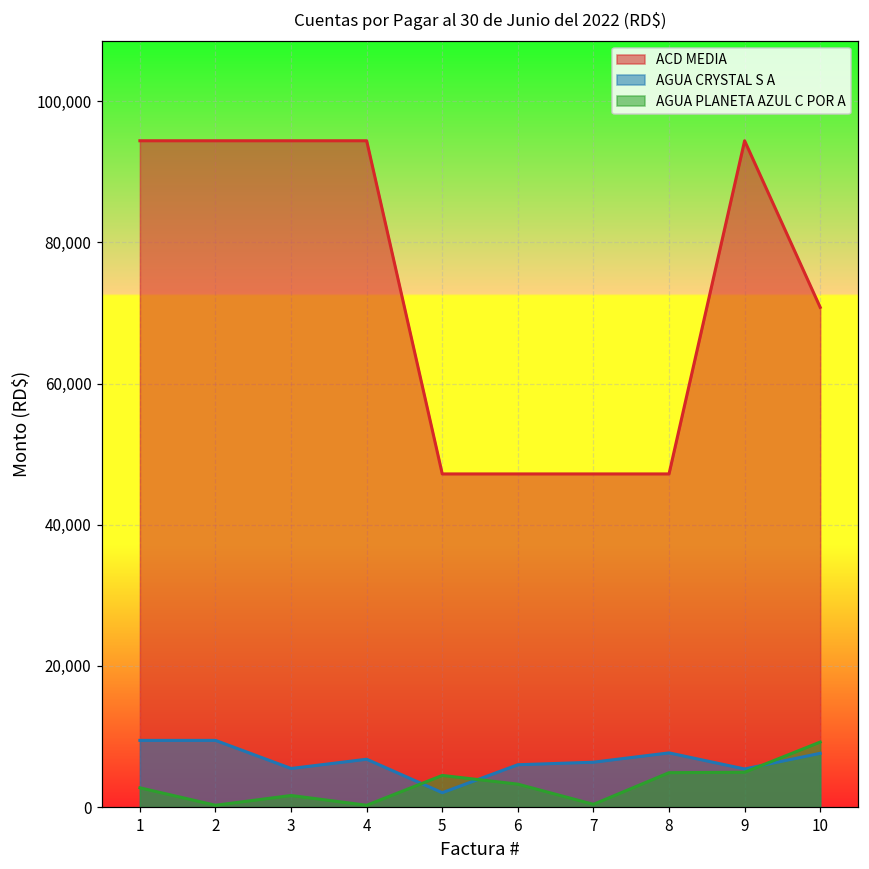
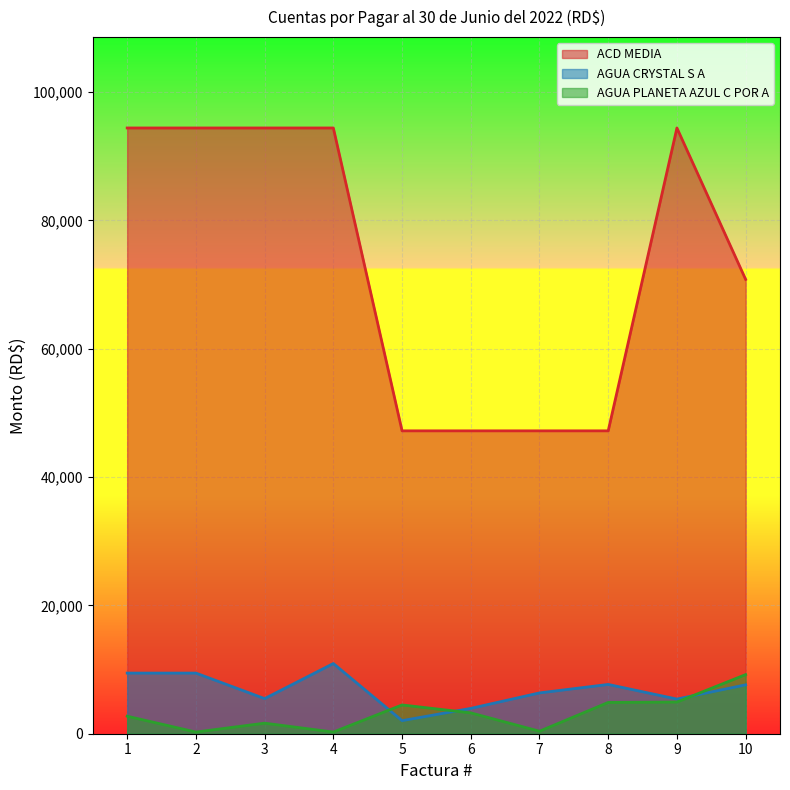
AGUA CRYSTAL S A, 4: 7,000 -> 11,000
AGUA CRYSTAL S A, 6: 6,000 -> 4,000
